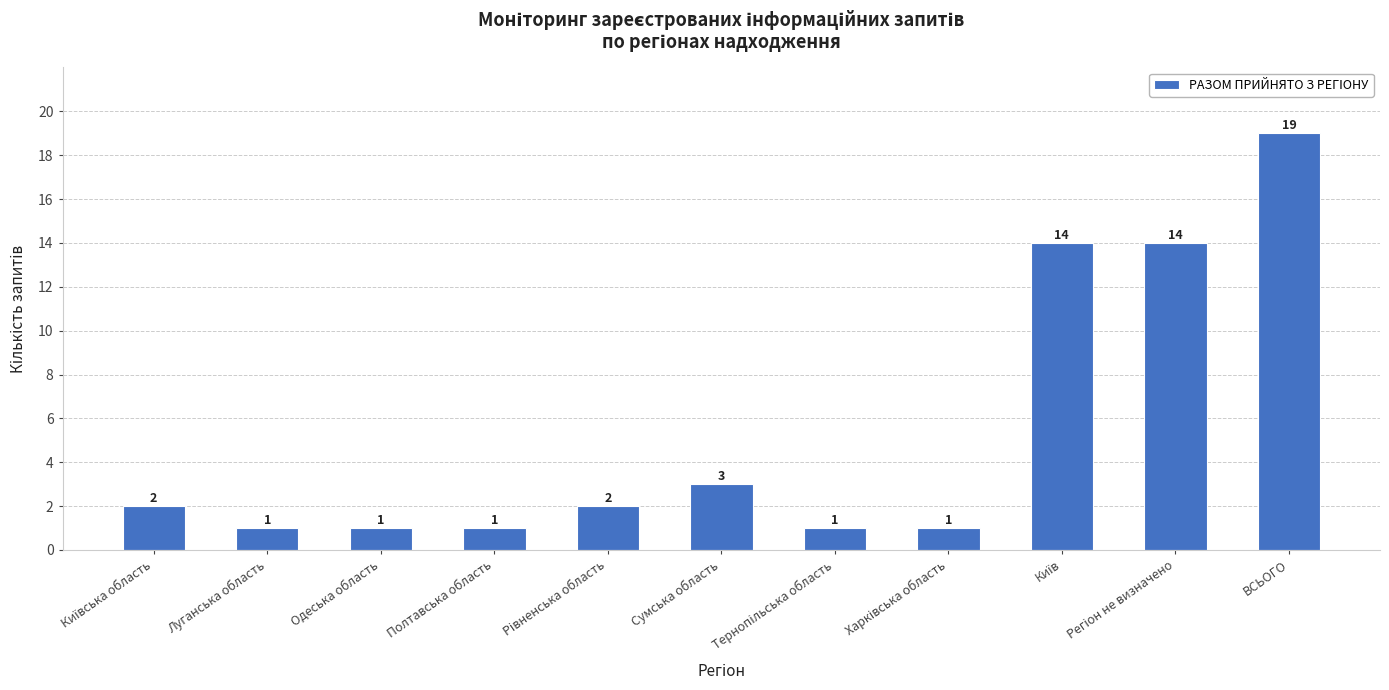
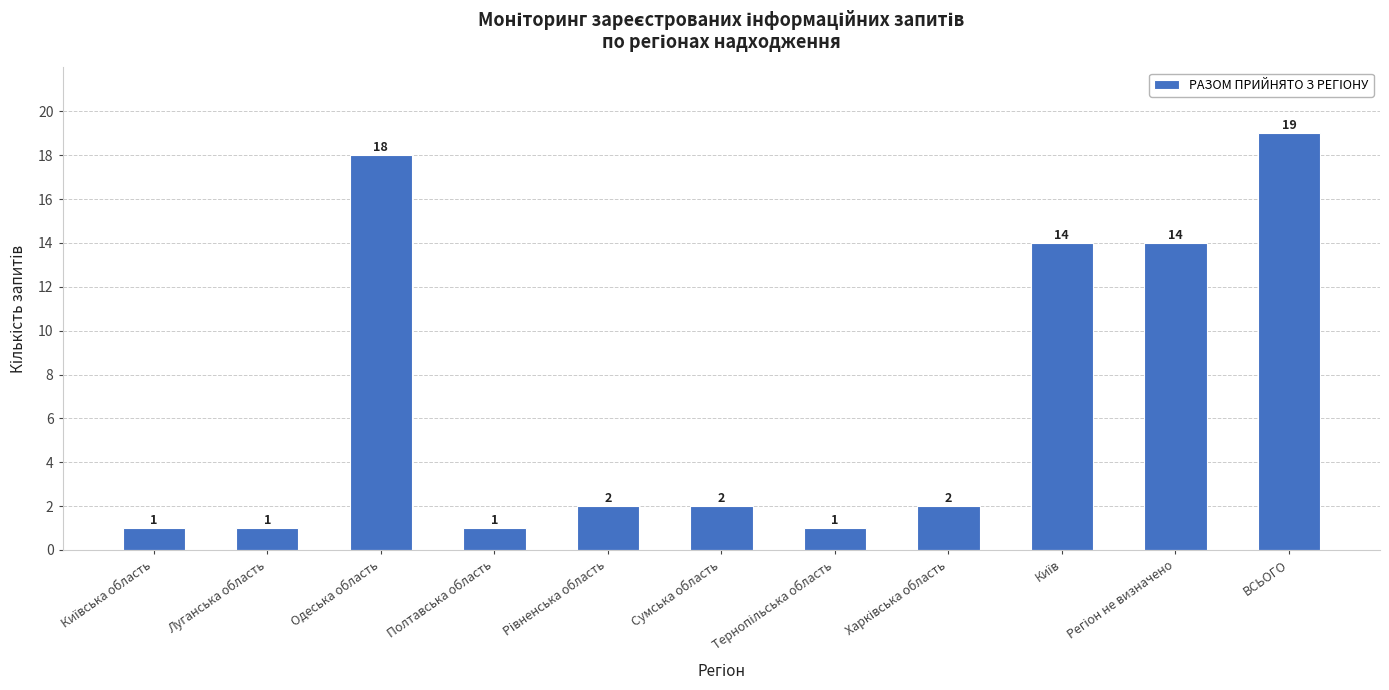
Київська область: 2 -> 1
Одеська область: 1 -> 18
Сумська область: 3 -> 2
Харківська область: 1 -> 2
